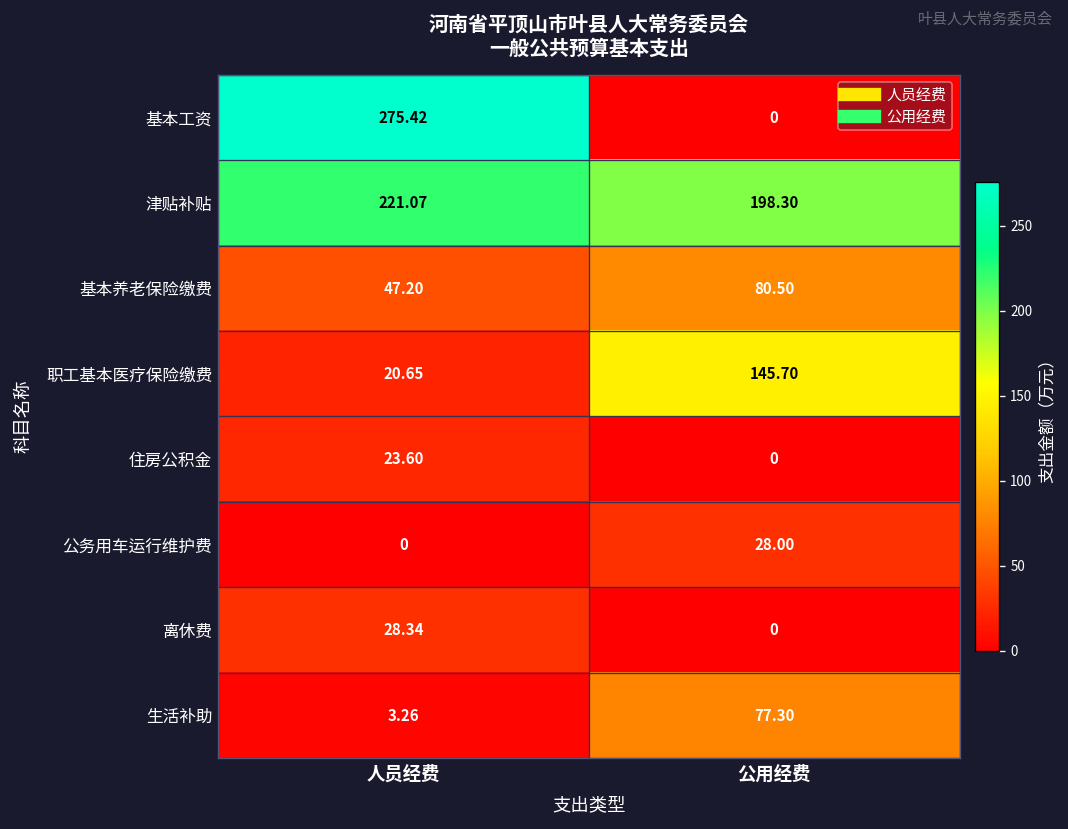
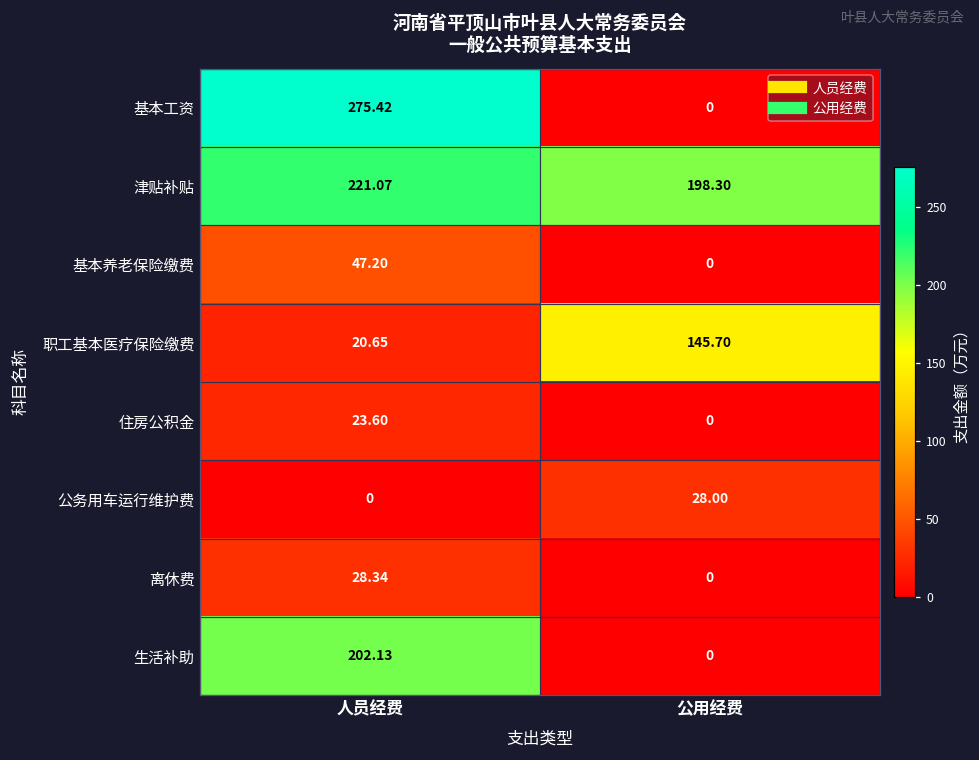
基本养老保险缴费, 公用经费: 80.50 -> 0
生活补助, 人员经费: 3.26 -> 202.13
生活补助, 公用经费: 77.30 -> 0
